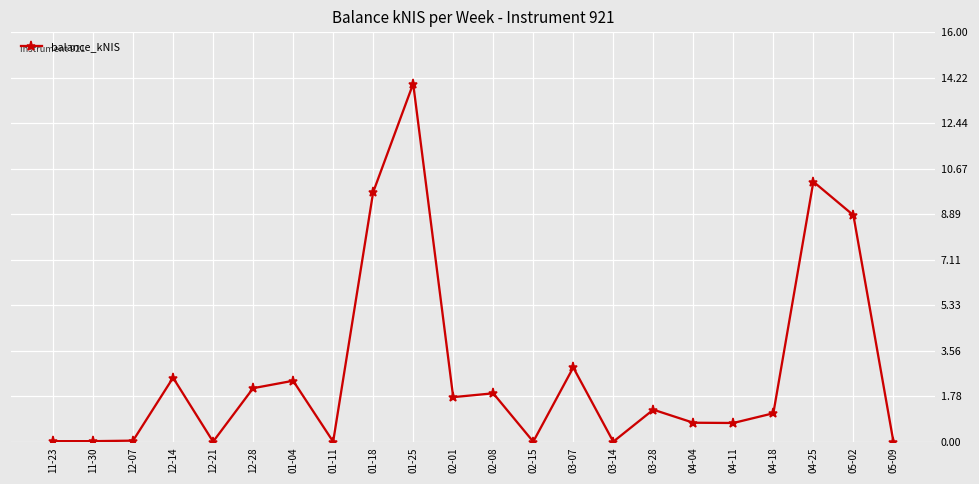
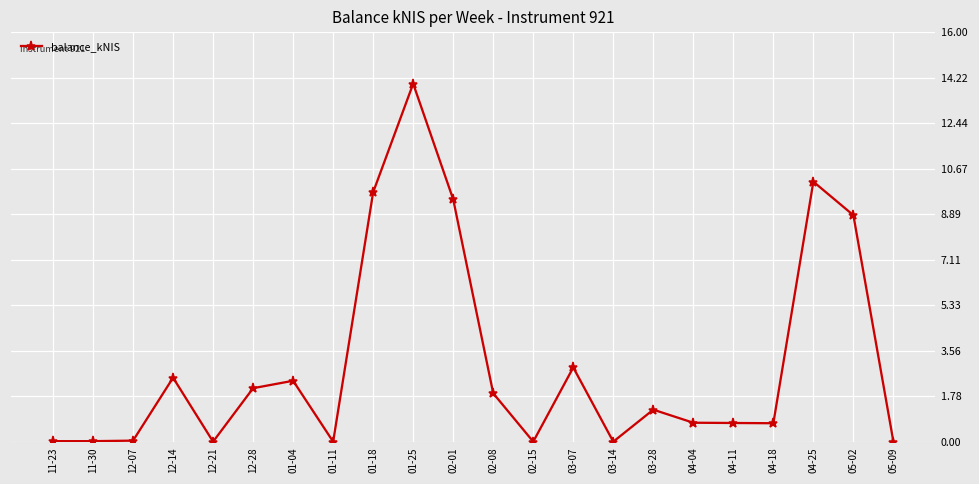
02-01: 1.7 -> 9.5
04-18: 1.1 -> 0.7
